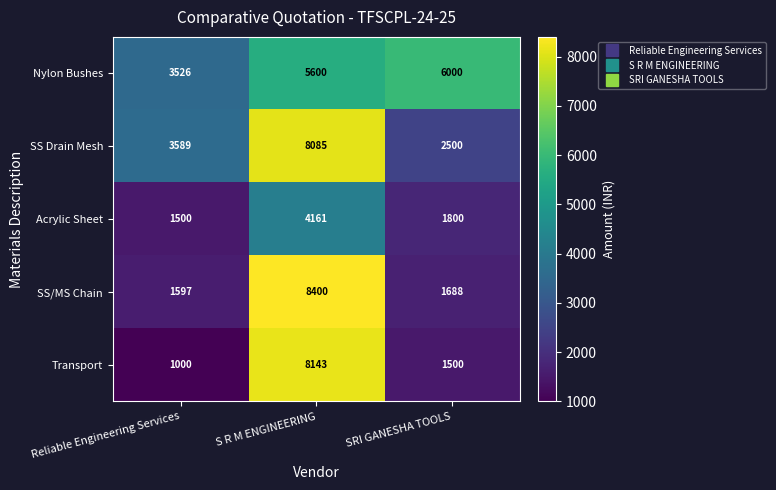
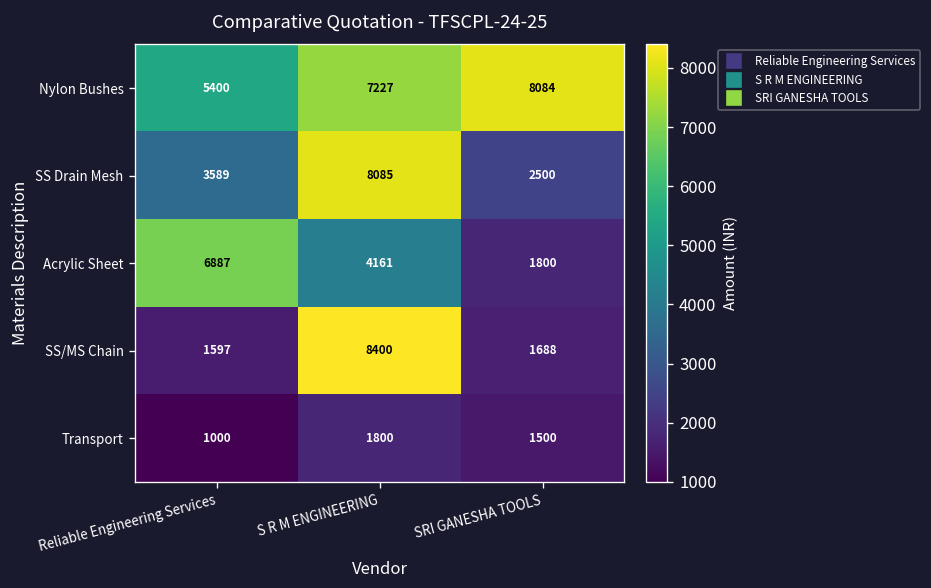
Nylon Bushes, Reliable Engineering Services: 3526 -> 5400
Nylon Bushes, S R M ENGINEERING: 5600 -> 7227
Nylon Bushes, SRI GANESHA TOOLS: 6000 -> 8084
Acrylic Sheet, Reliable Engineering Services: 1500 -> 6887
Transport, S R M ENGINEERING: 8143 -> 1800
